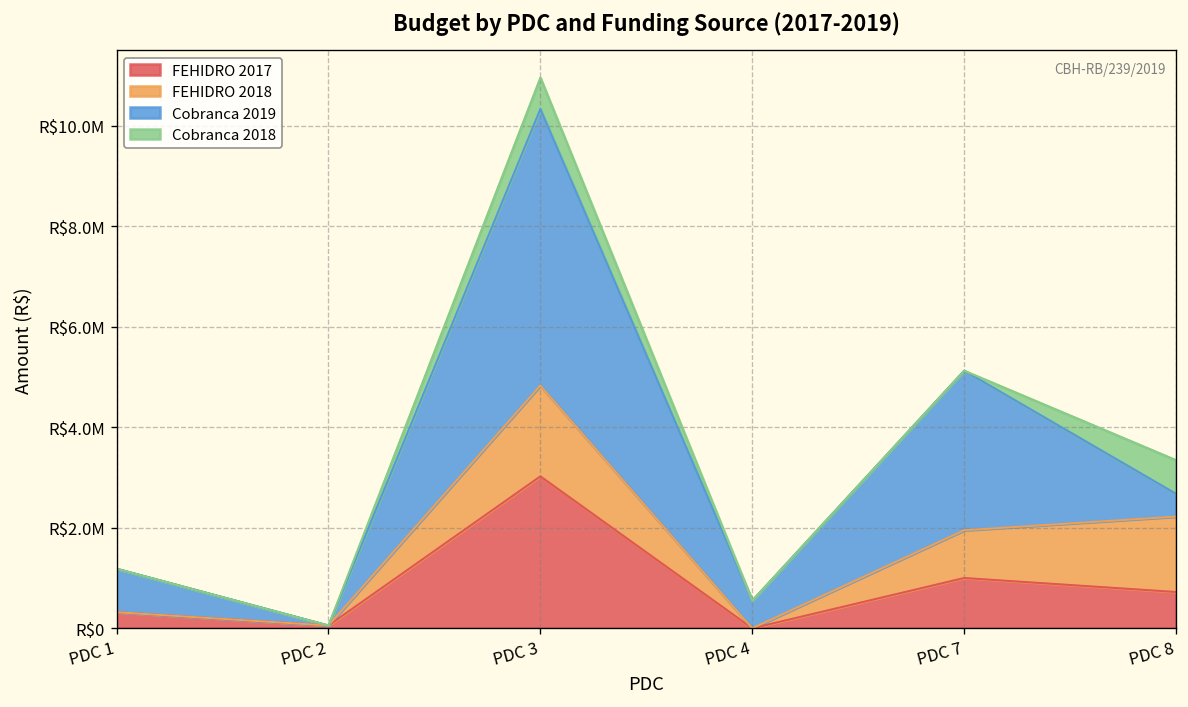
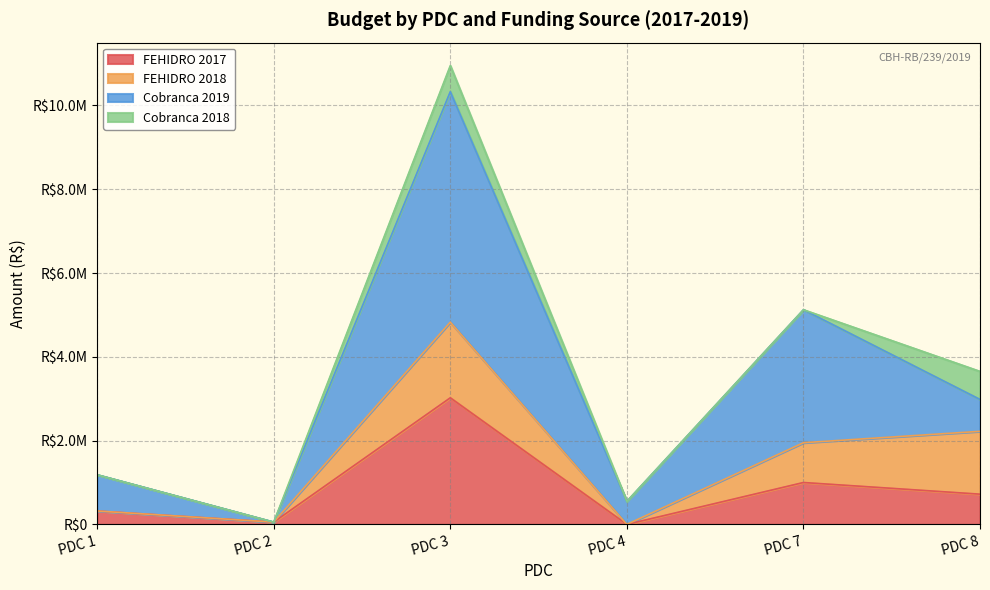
Cobranca 2019, PDC 8: R$500000 -> R$800000
